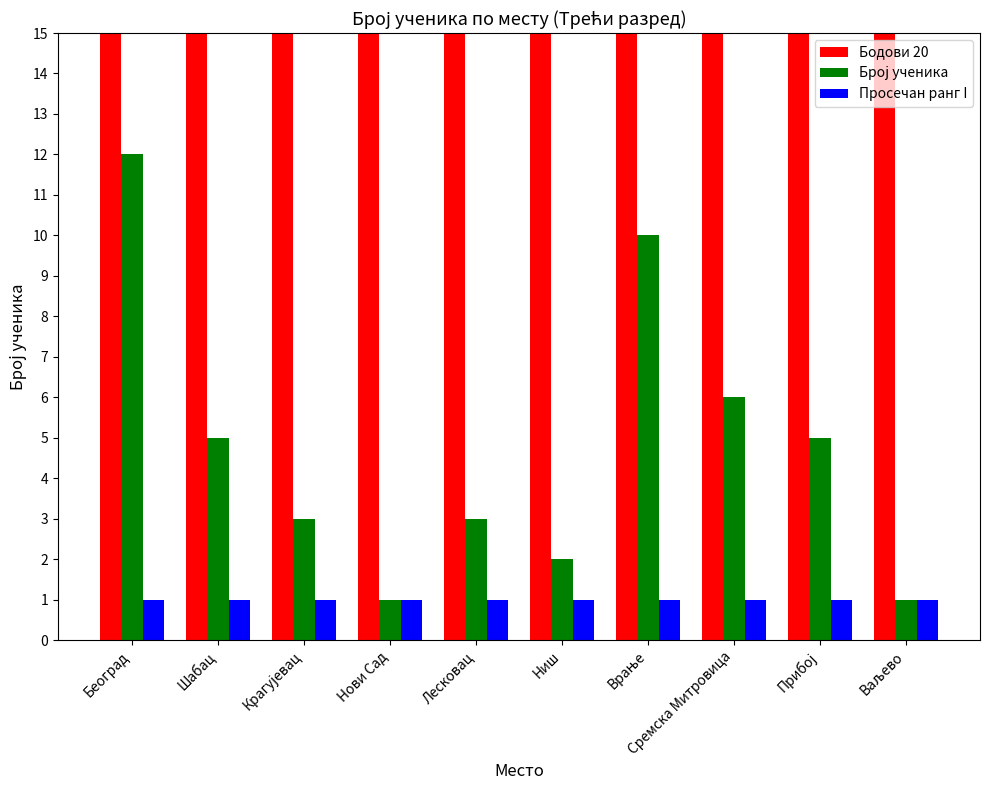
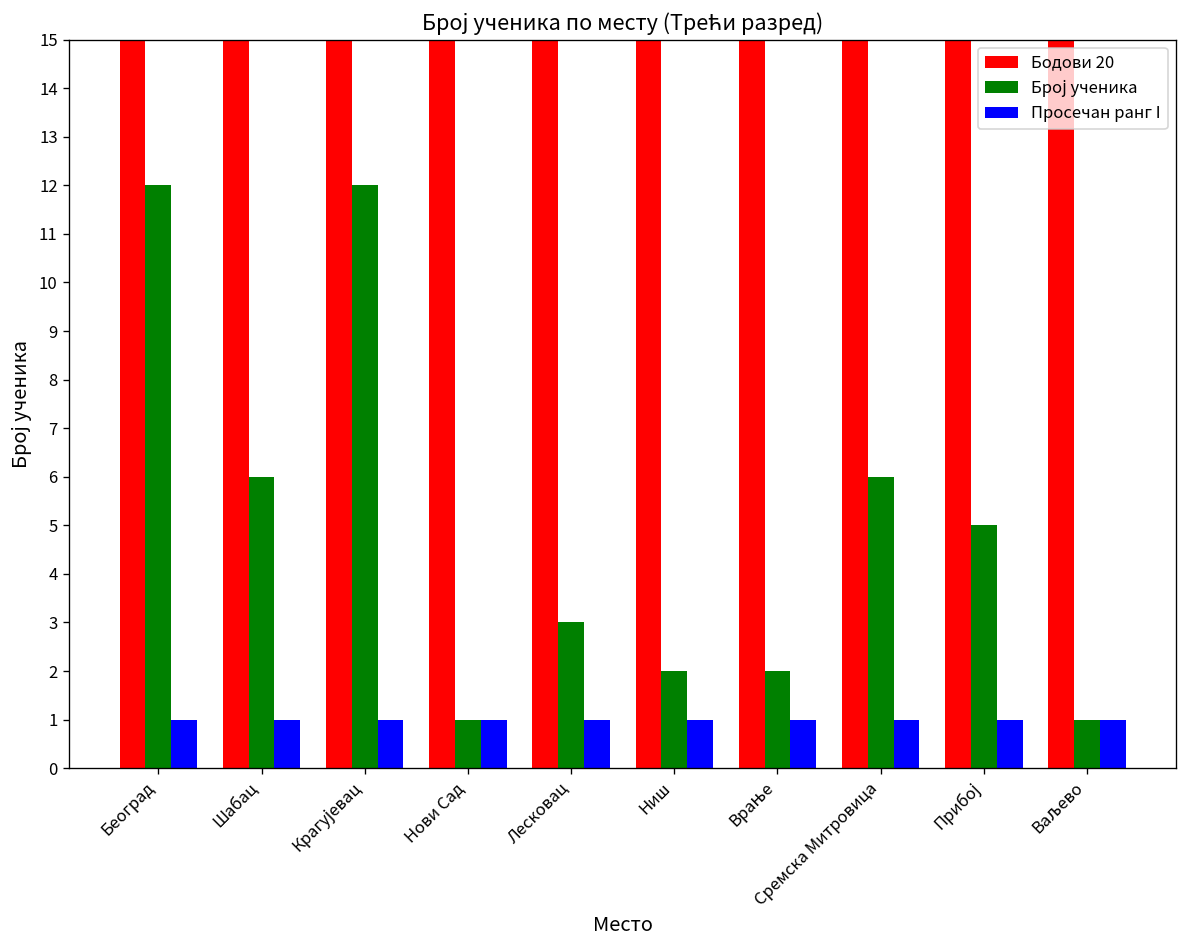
Број ученика, Шабац: 5 -> 6
Број ученика, Крагујевац: 3 -> 12
Број ученика, Врање: 10 -> 2
